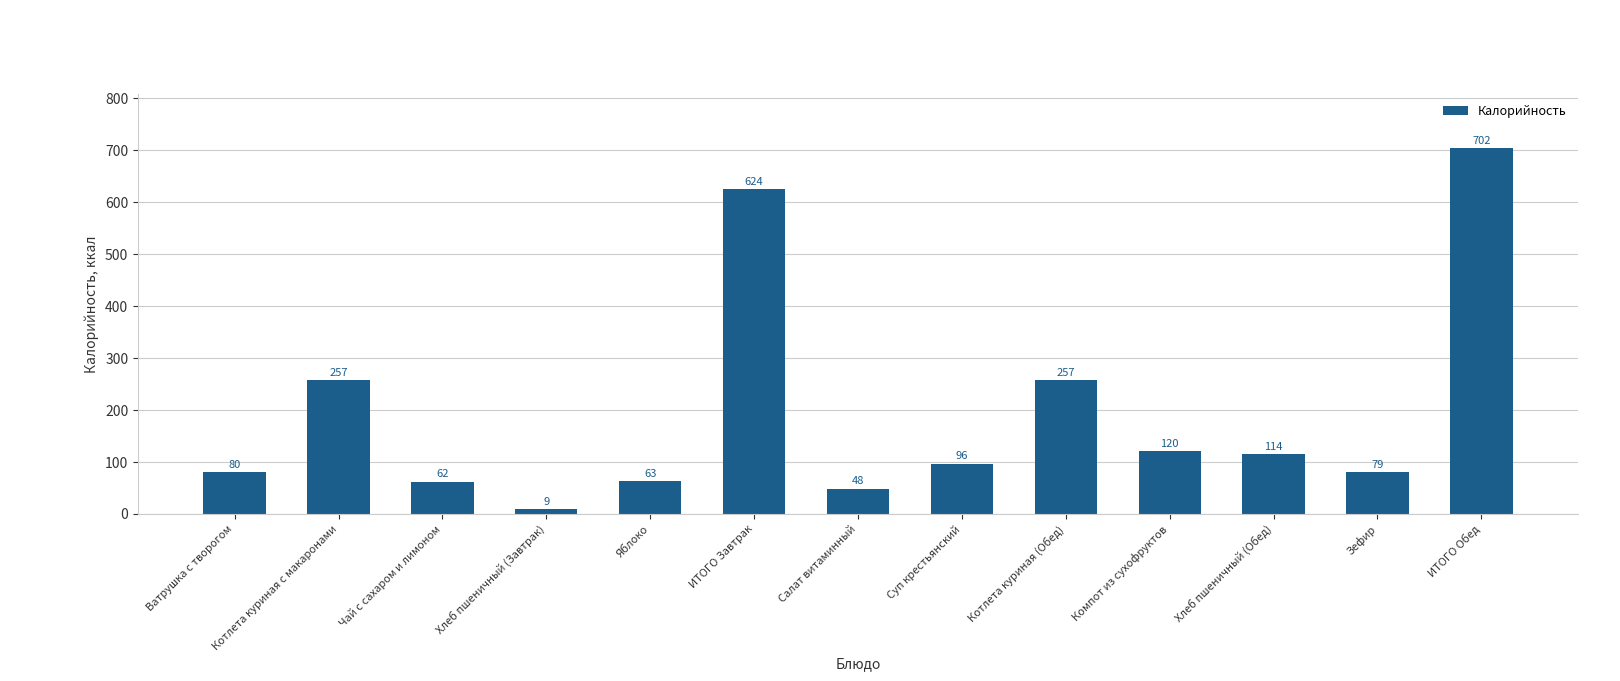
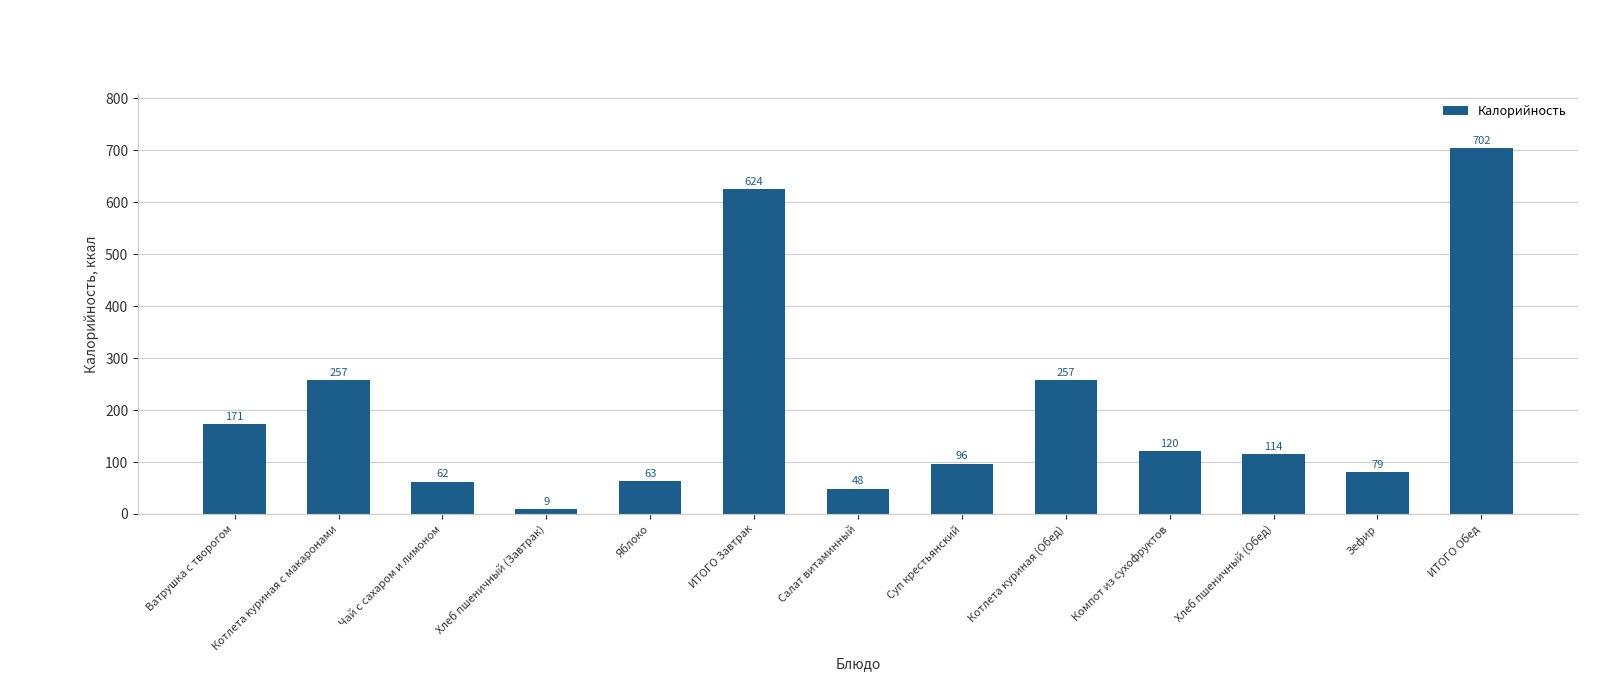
Ватрушка с творогом: 80 -> 171
